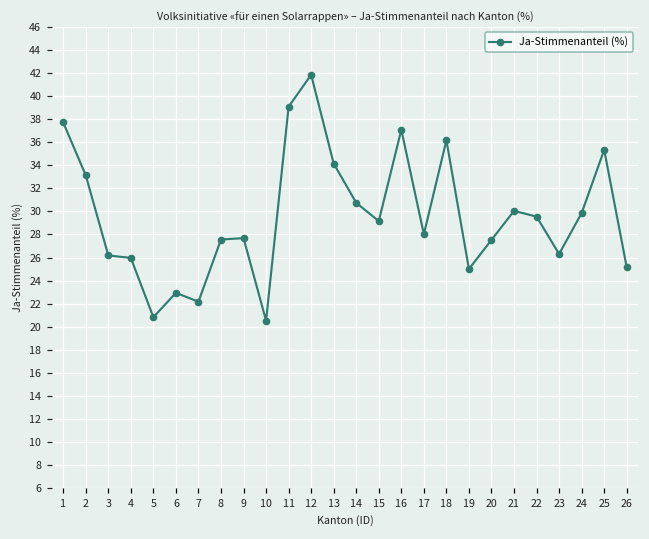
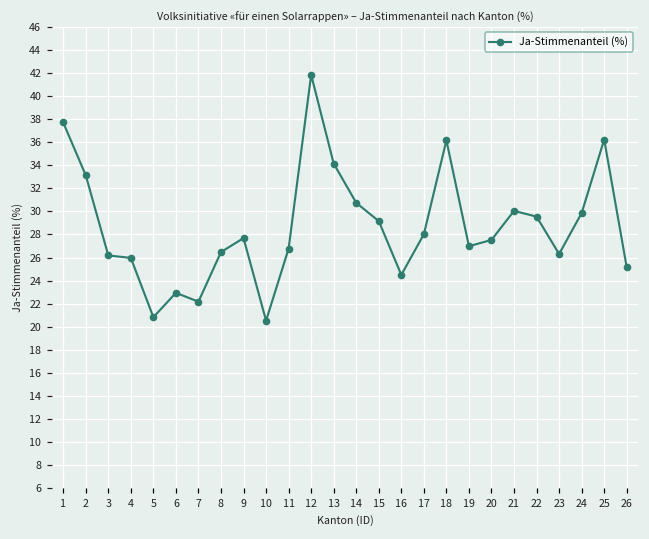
8: 27.6 -> 26.5
11: 39.1 -> 26.8
16: 37.1 -> 24.5
19: 25.0 -> 27.0
25: 35.3 -> 36.2
